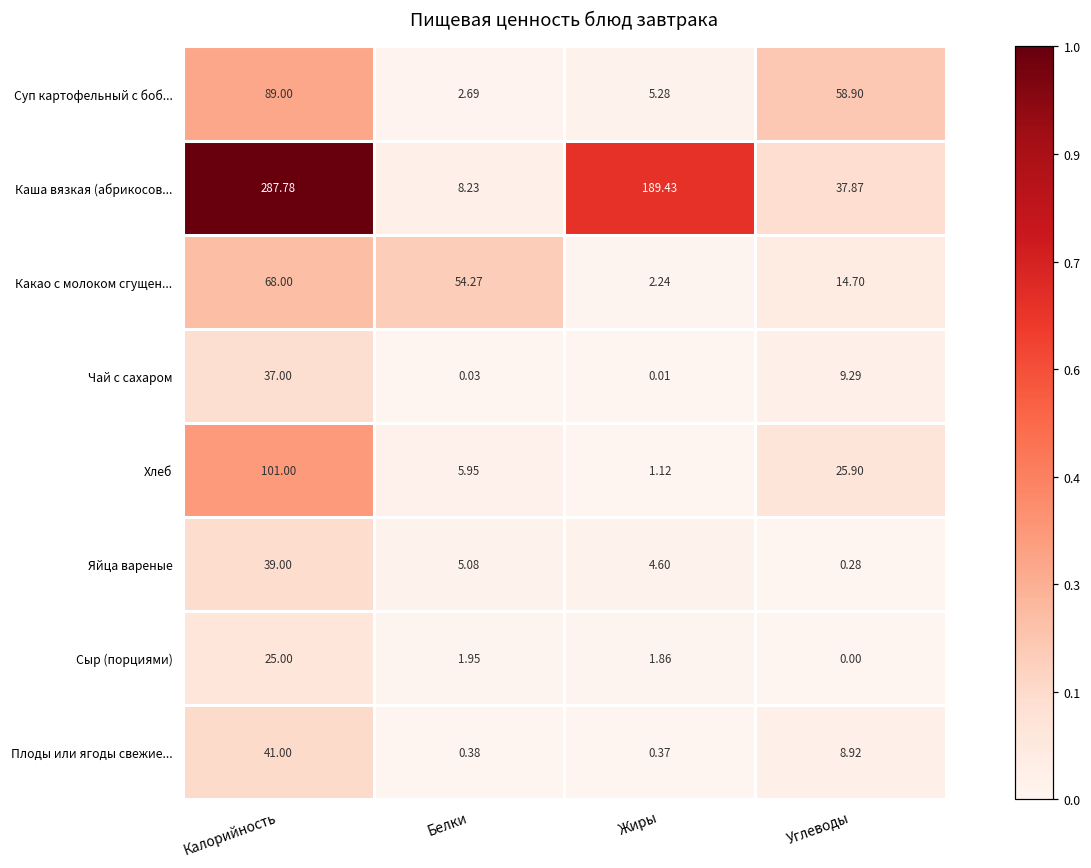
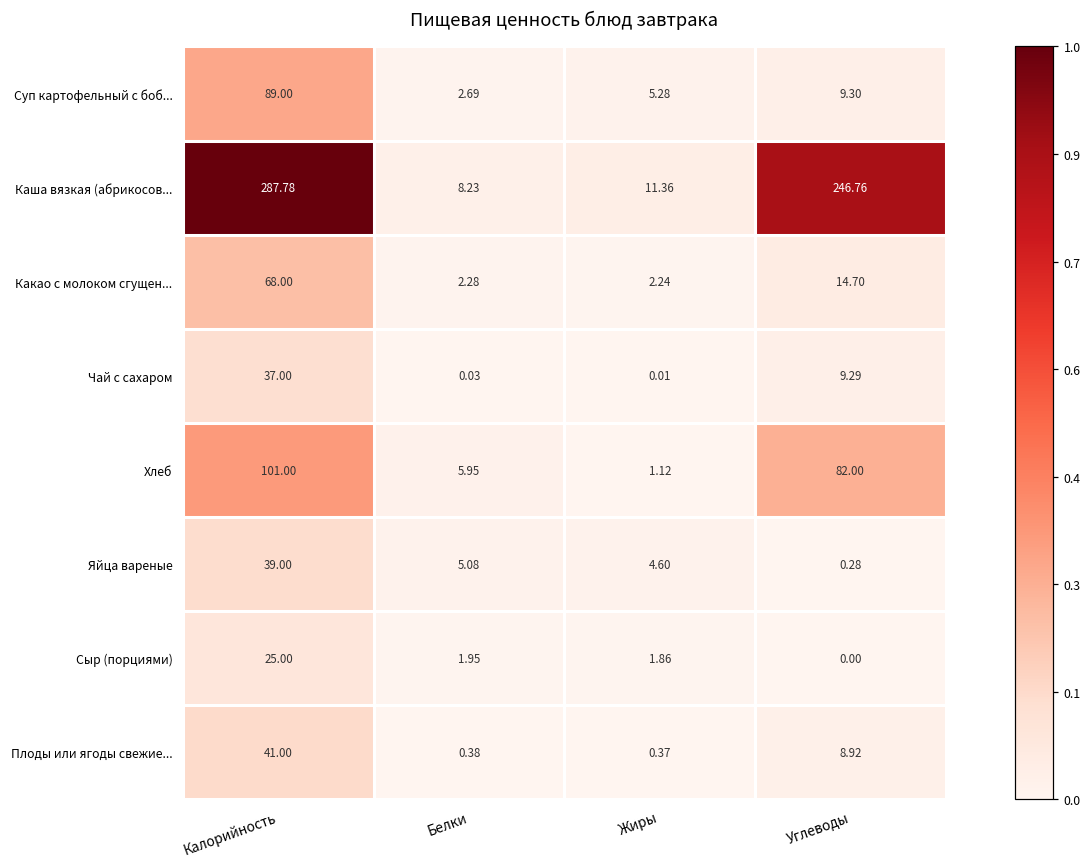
Суп картофельный с боб..., Углеводы: 58.90 -> 9.30
Каша вязкая (абрикосов..., Жиры: 189.43 -> 11.36
Каша вязкая (абрикосов..., Углеводы: 37.87 -> 246.76
Какао с молоком сгущен..., Белки: 54.27 -> 2.28
Хлеб, Углеводы: 25.90 -> 82.00
